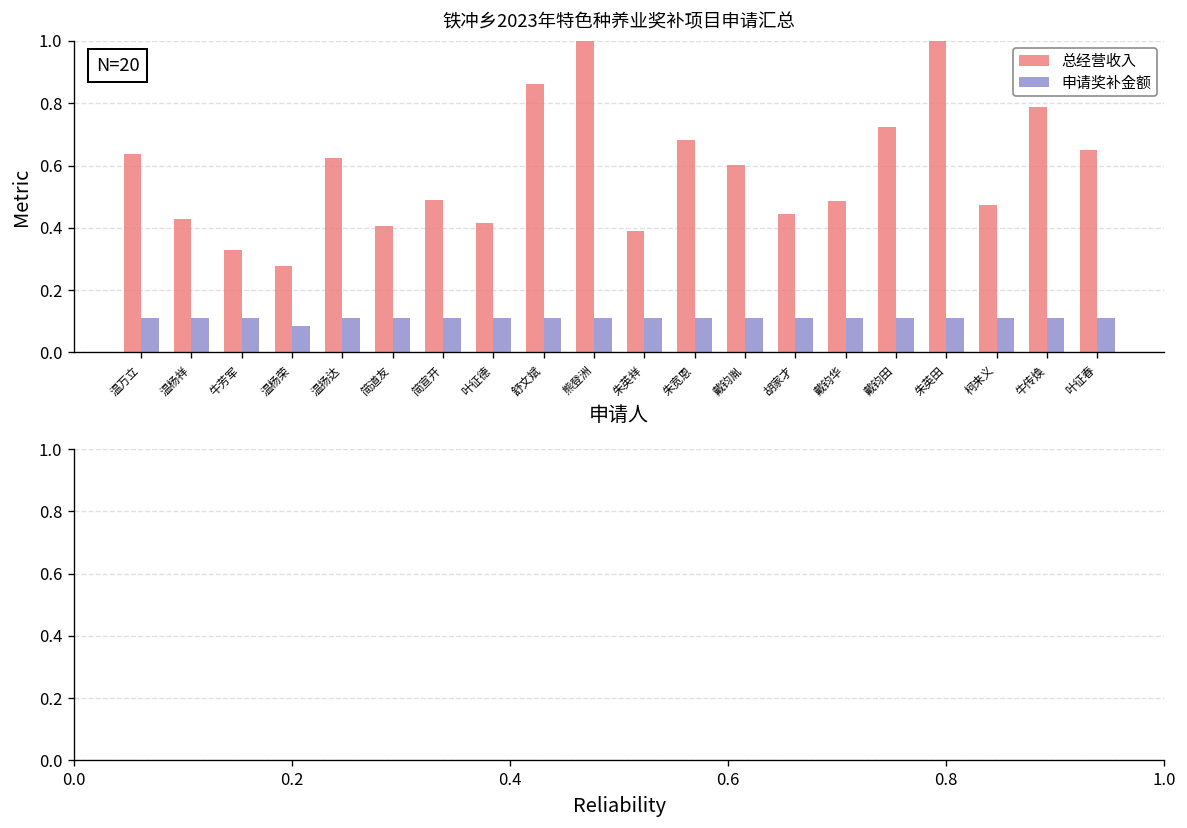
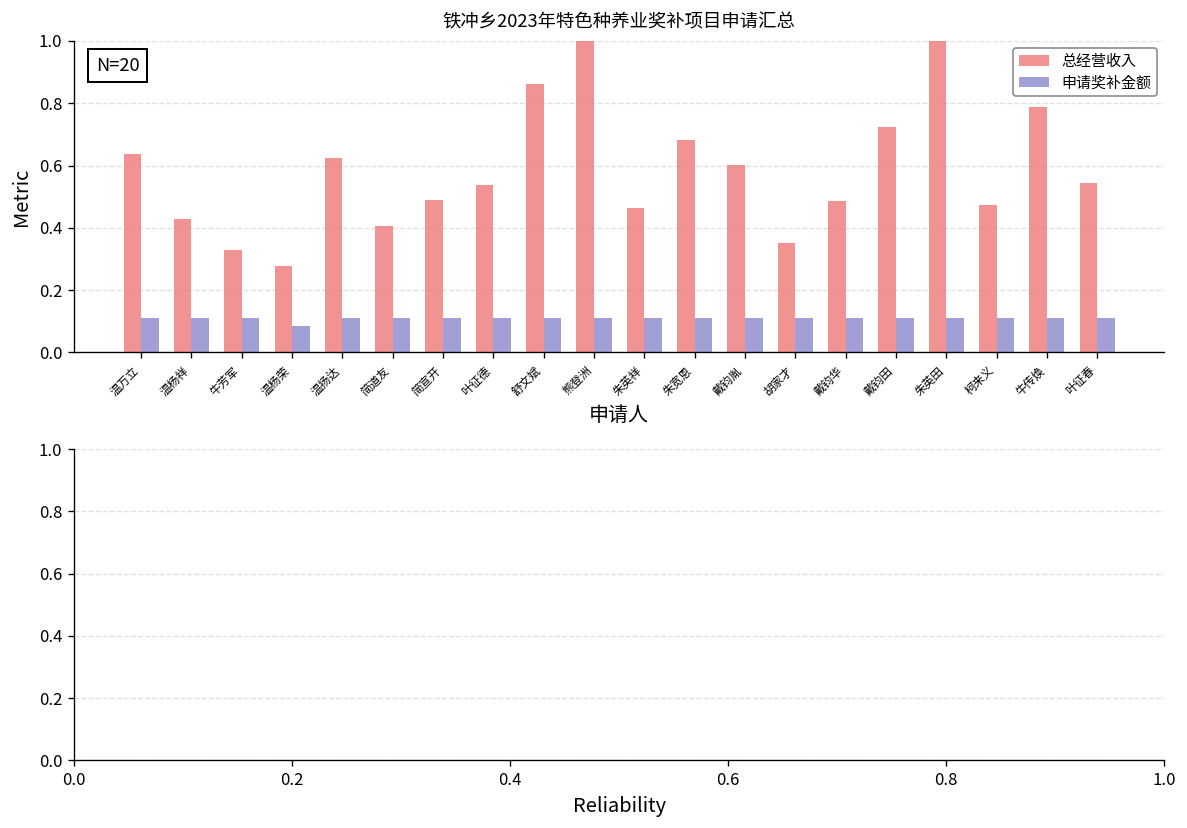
总经营收入, 叶征德: 0.42 -> 0.54
总经营收入, 朱英祥: 0.39 -> 0.47
总经营收入, 胡家才: 0.44 -> 0.35
总经营收入, 叶征春: 0.65 -> 0.54
